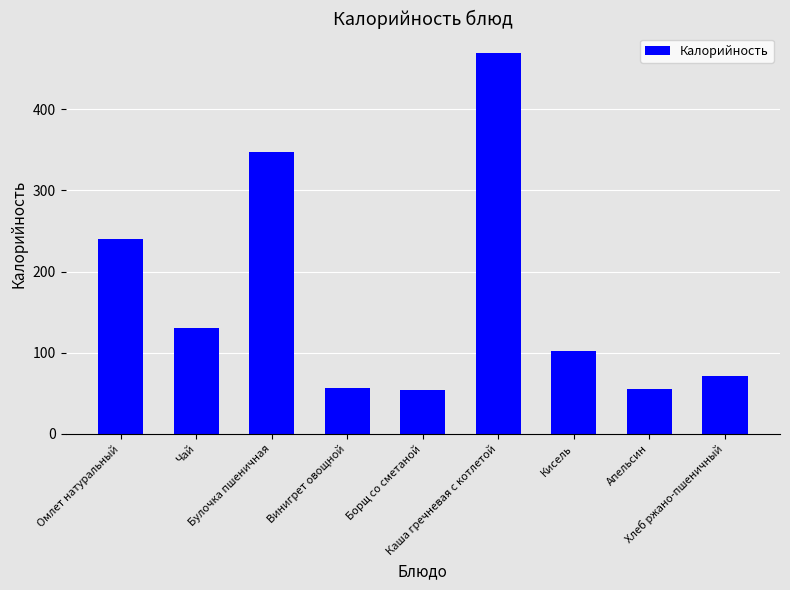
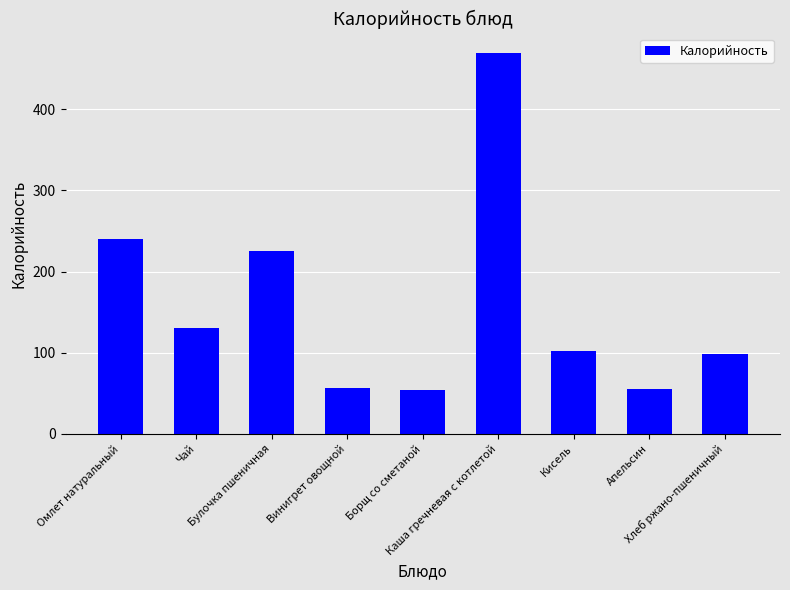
Булочка пшеничная: 350 -> 230
Хлеб ржано-пшеничный: 70 -> 100
